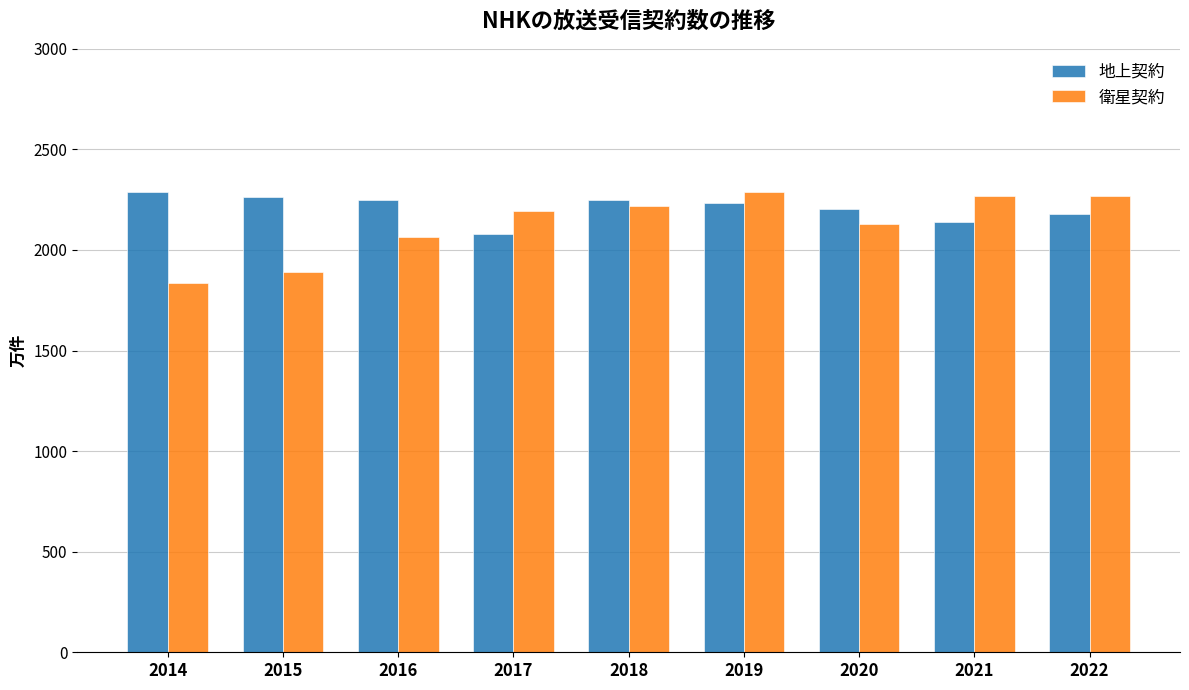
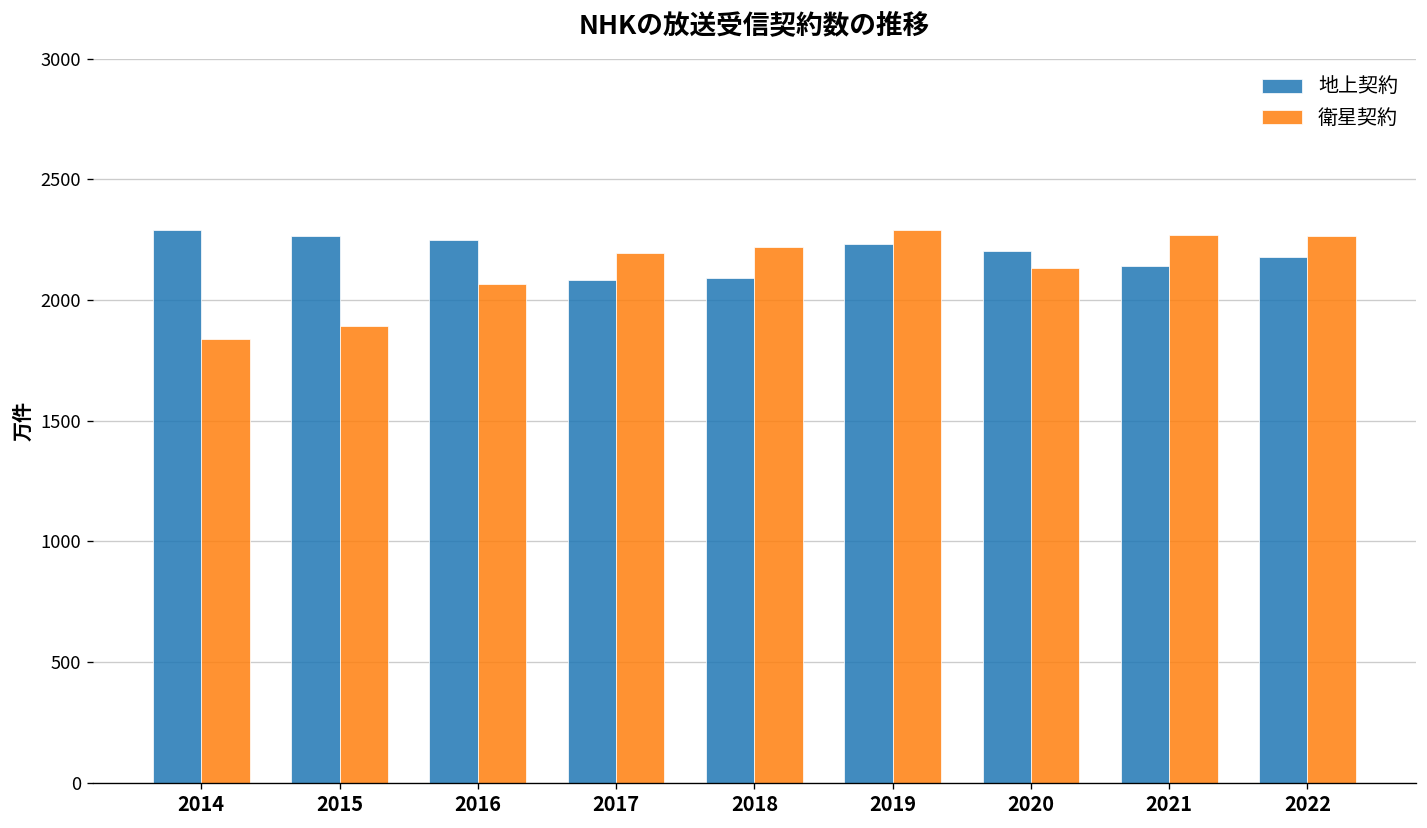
地上契約, 2018: 2250 -> 2090
